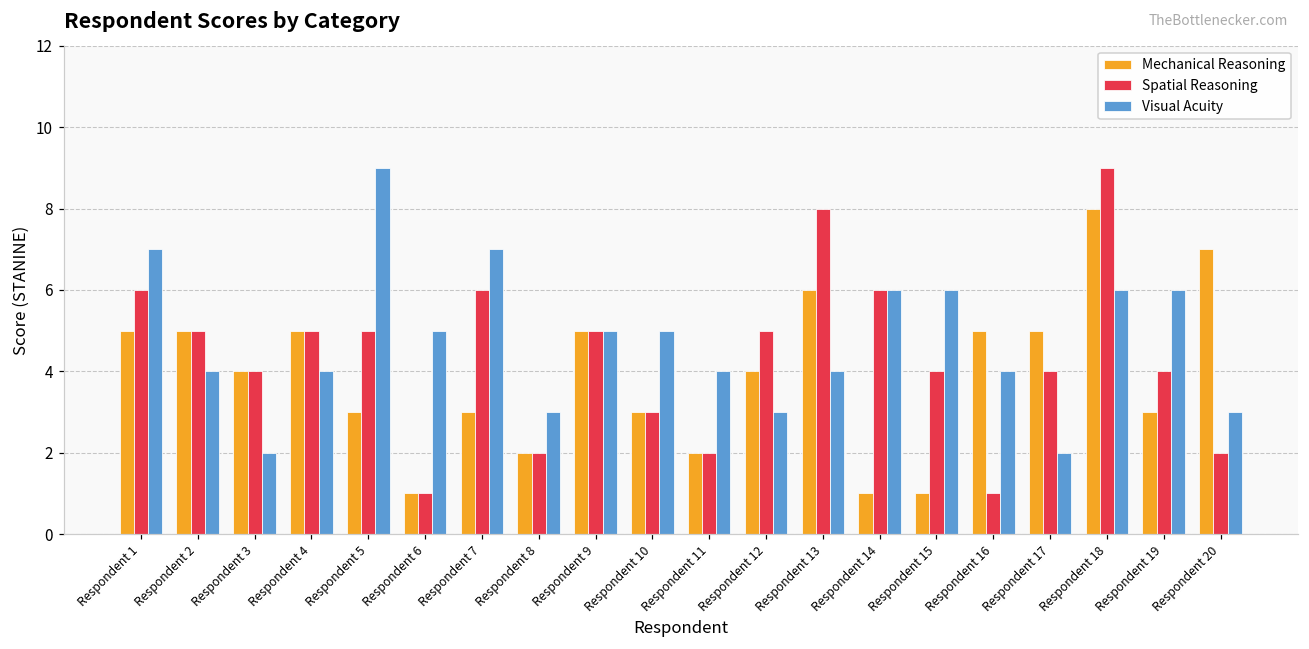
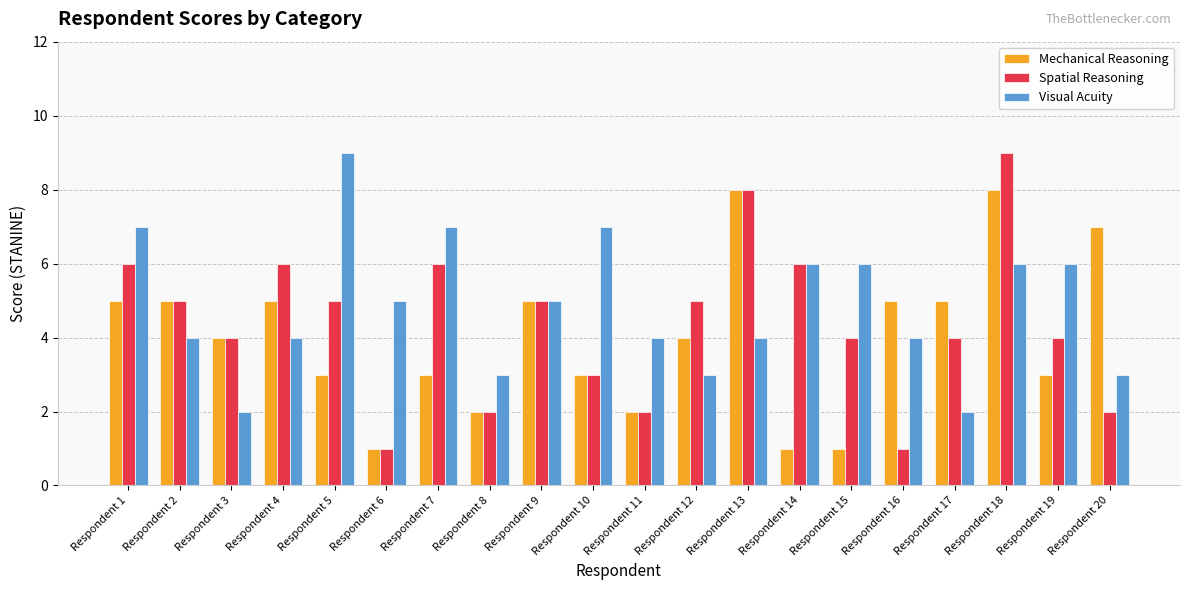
Spatial Reasoning, Respondent 4: 5 -> 6
Visual Acuity, Respondent 10: 5 -> 7
Mechanical Reasoning, Respondent 13: 6 -> 8
